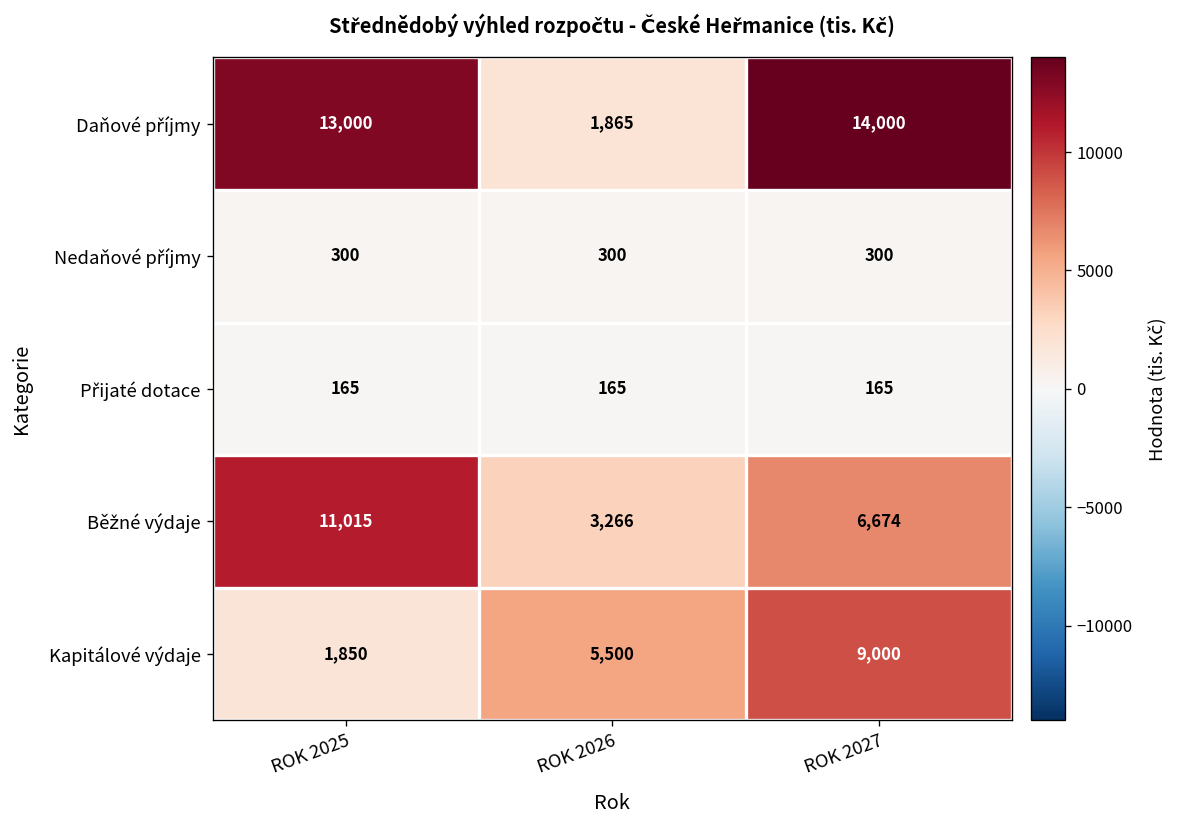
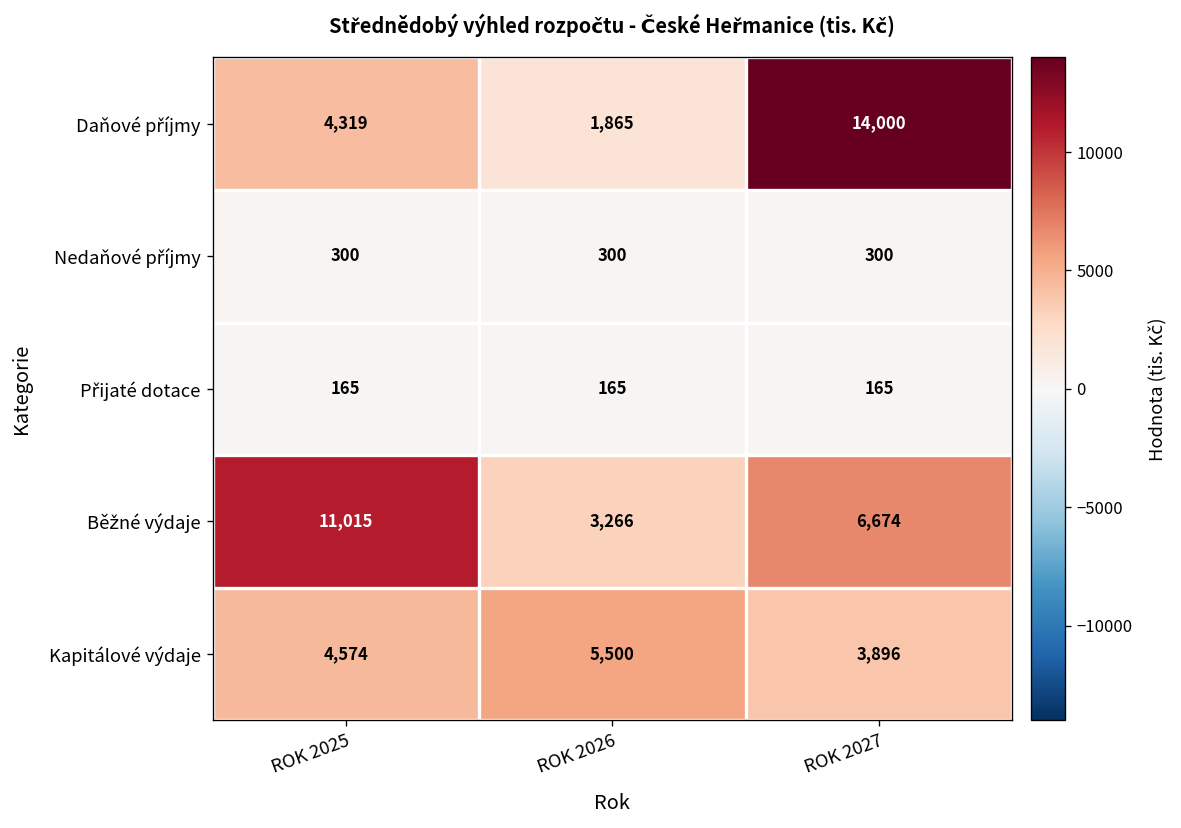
Daňové příjmy, ROK 2025: 13,000 -> 4,319
Kapitálové výdaje, ROK 2025: 1,850 -> 4,574
Kapitálové výdaje, ROK 2027: 9,000 -> 3,896
